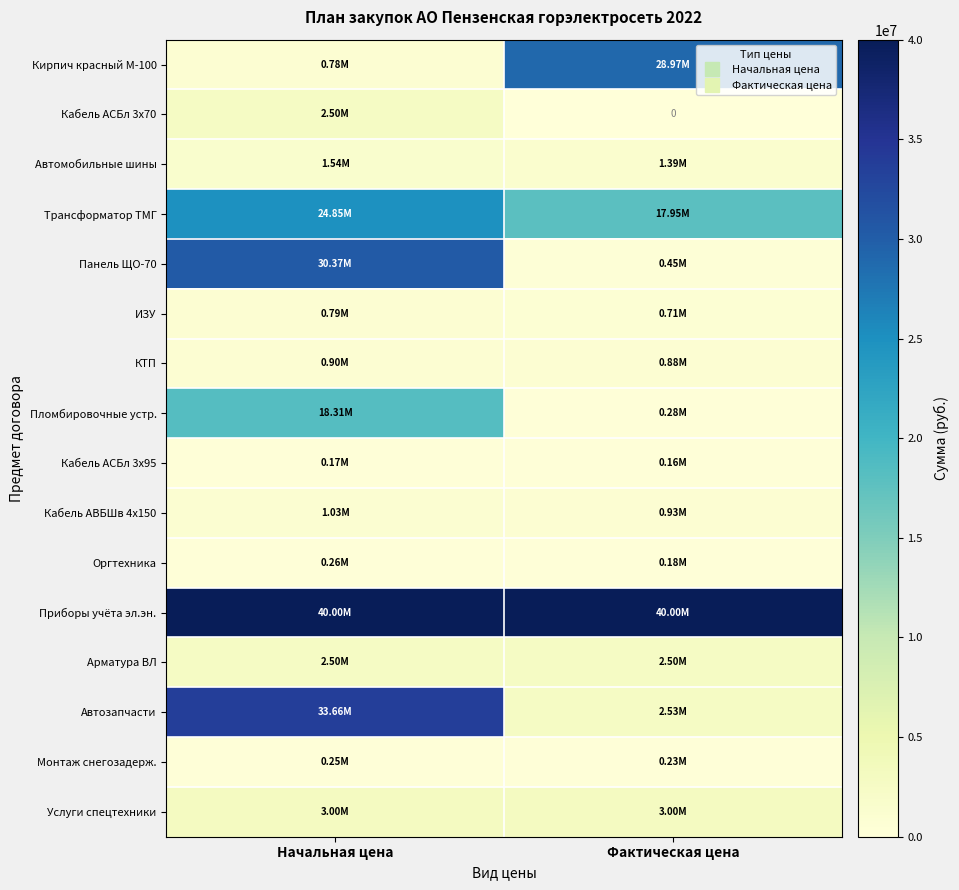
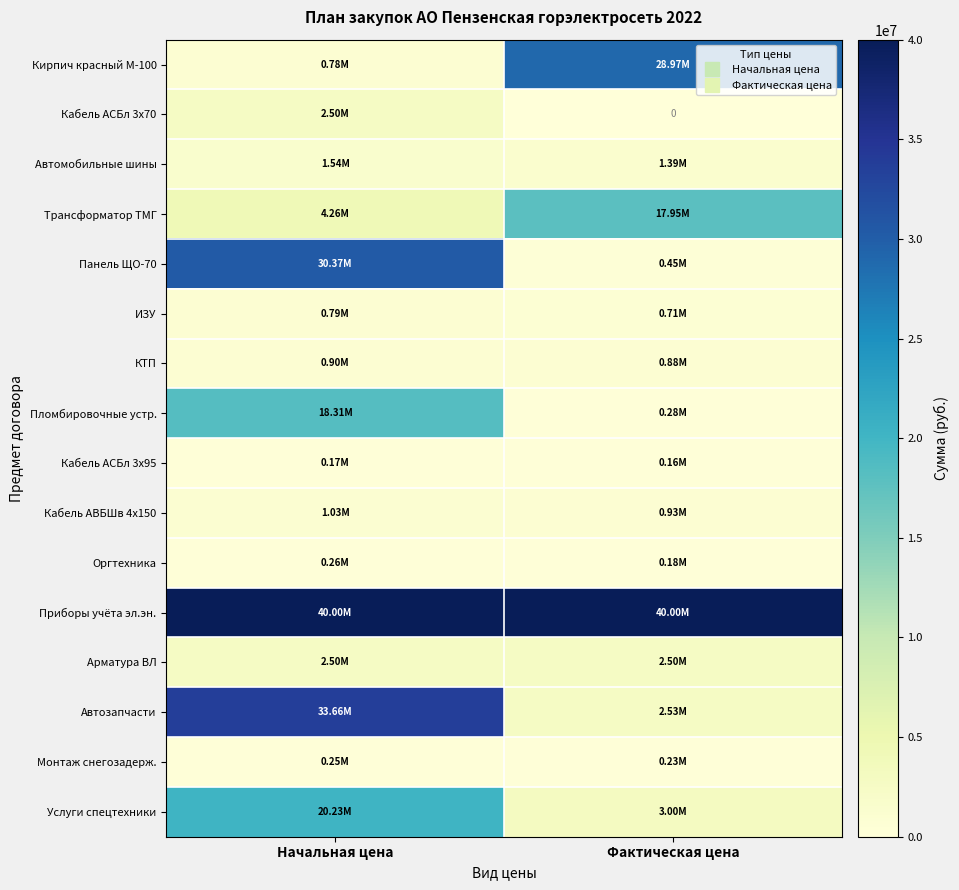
Трансформатор ТМГ, Начальная цена: 24.85M -> 4.26M
Услуги спецтехники, Начальная цена: 3.00M -> 20.23M
